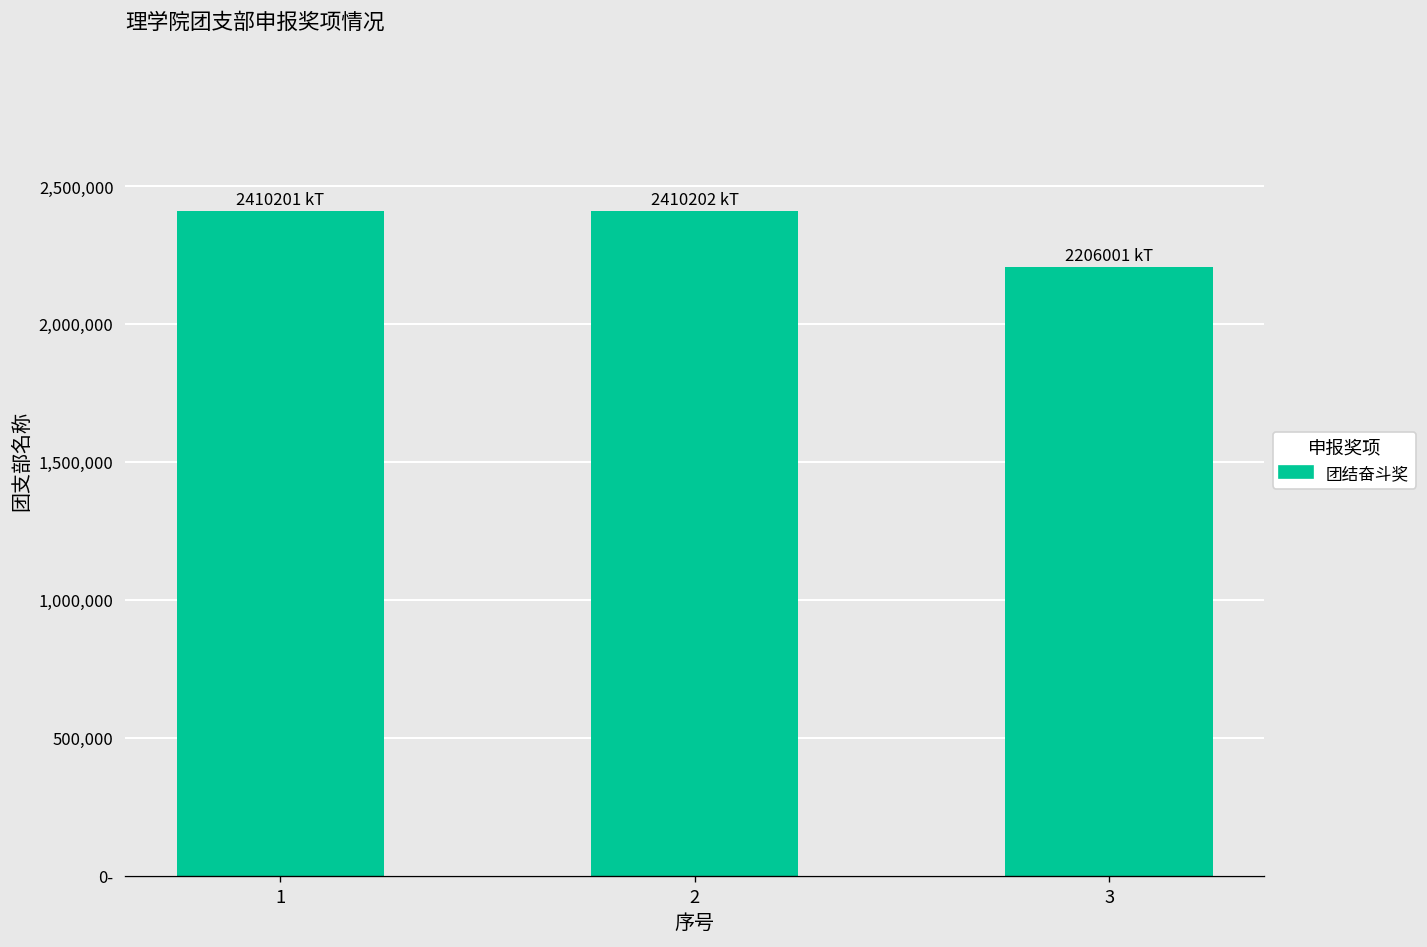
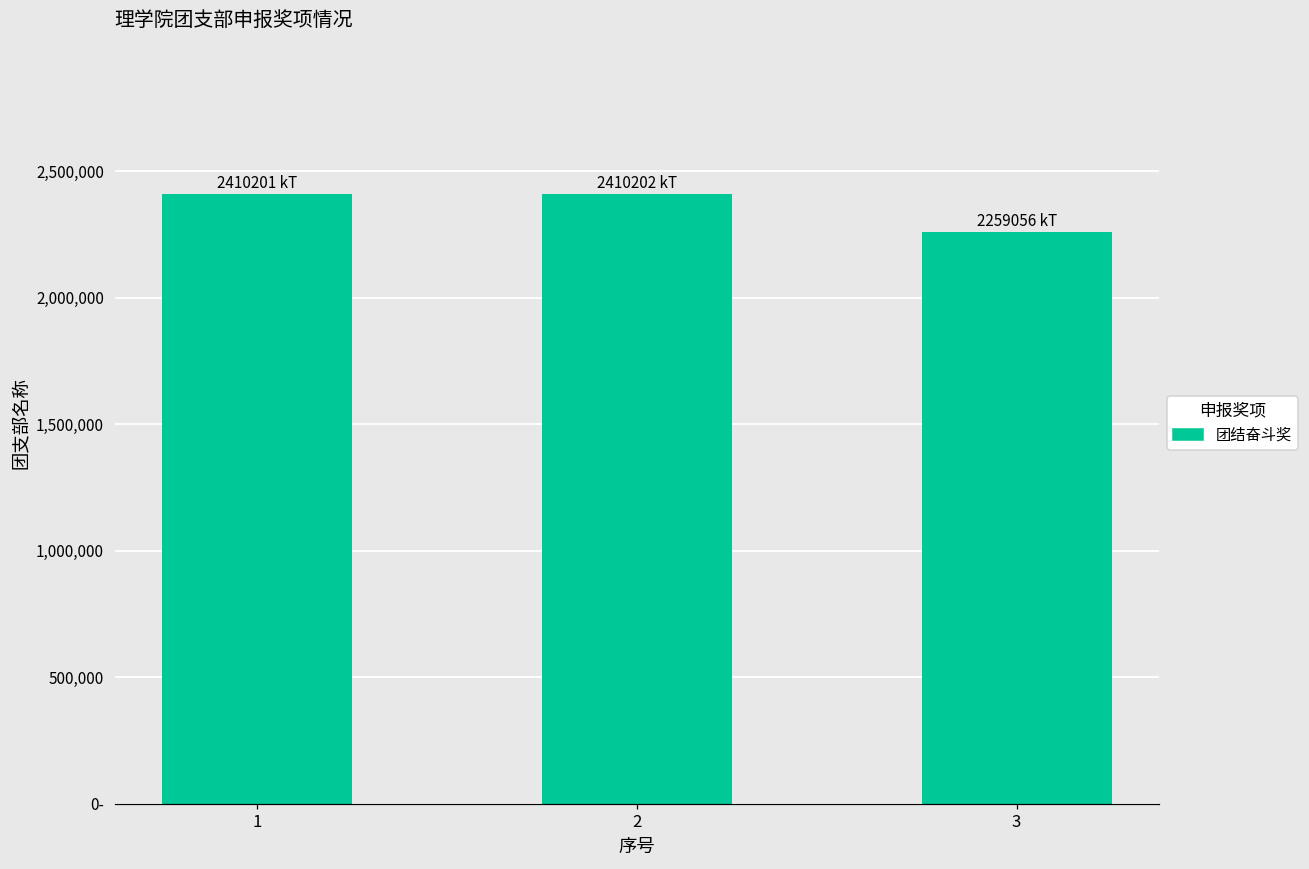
3: 2206001 -> 2259056
